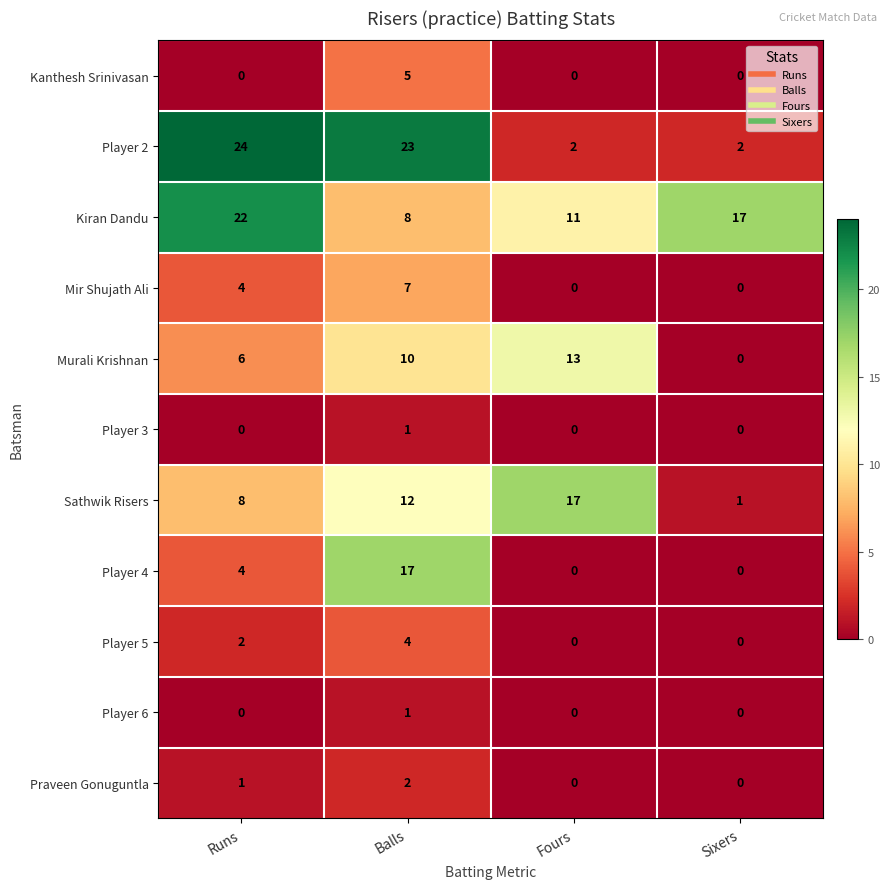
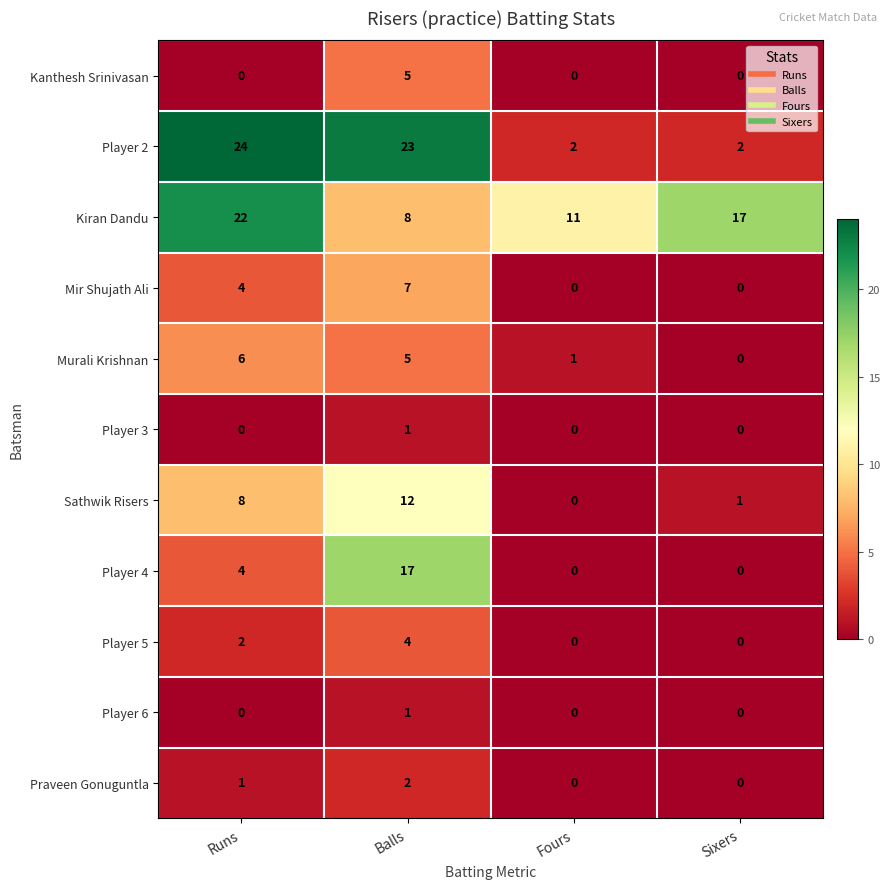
Murali Krishnan, Balls: 10 -> 5
Murali Krishnan, Fours: 13 -> 1
Sathwik Risers, Fours: 17 -> 0
